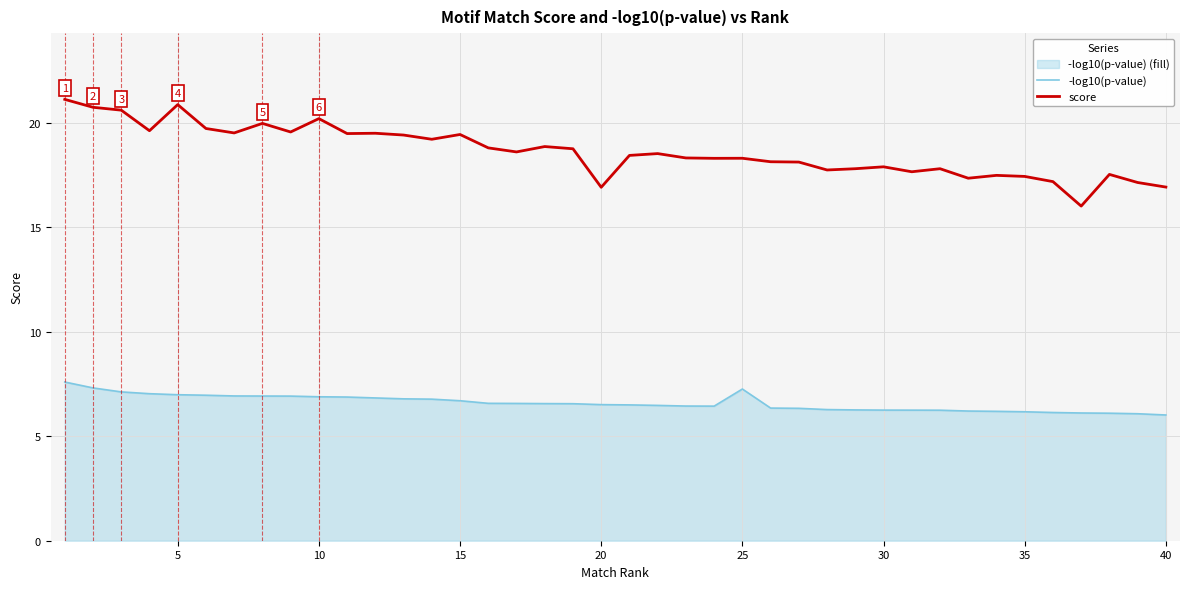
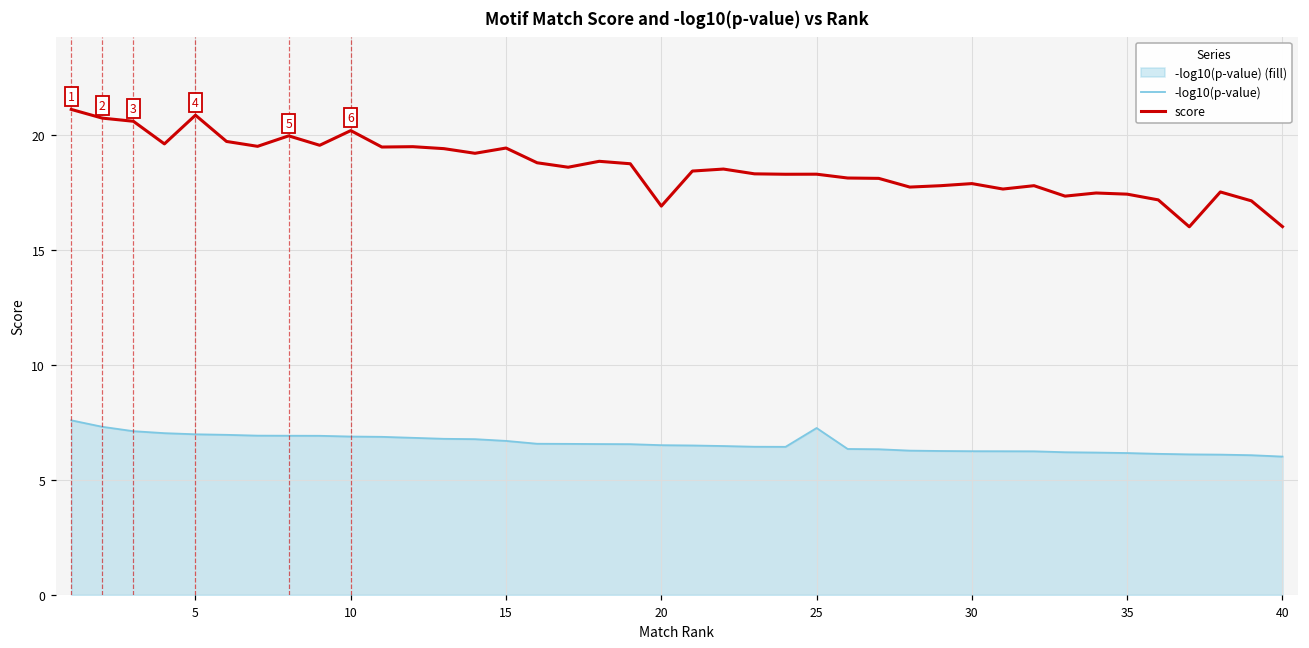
score, 40: 16.9 -> 16.0
